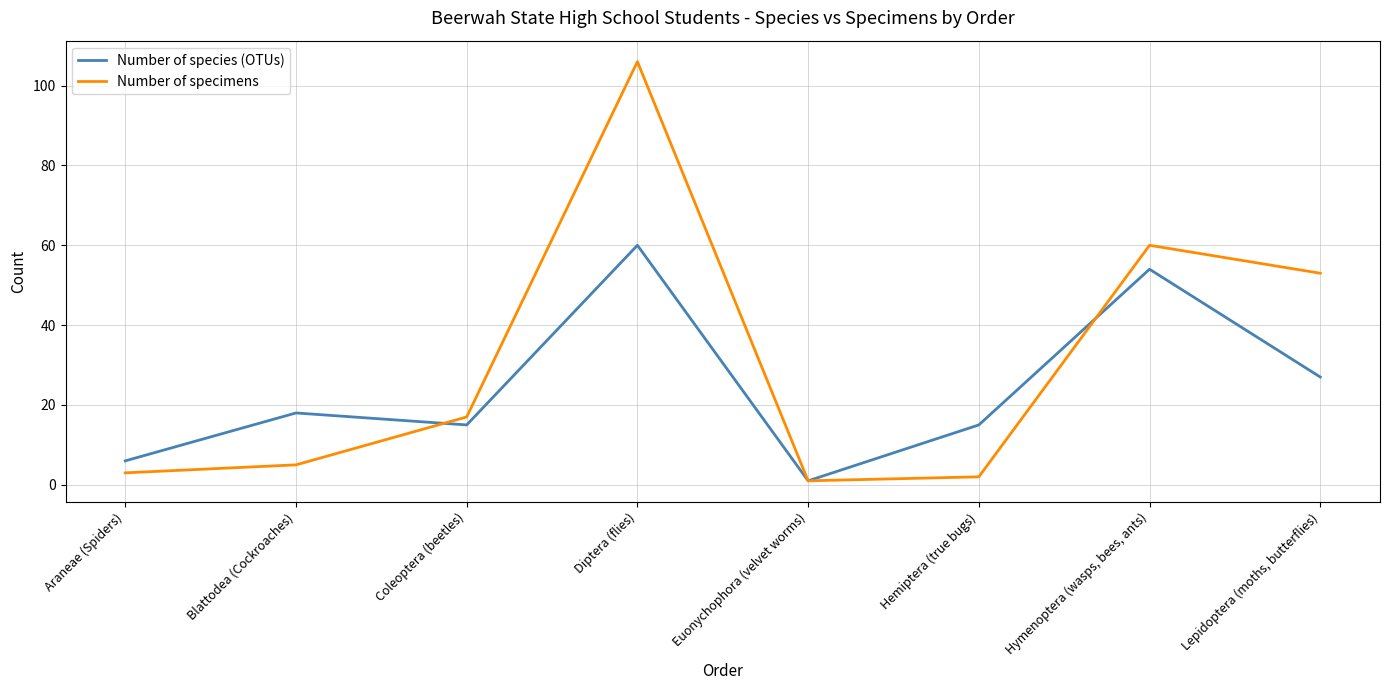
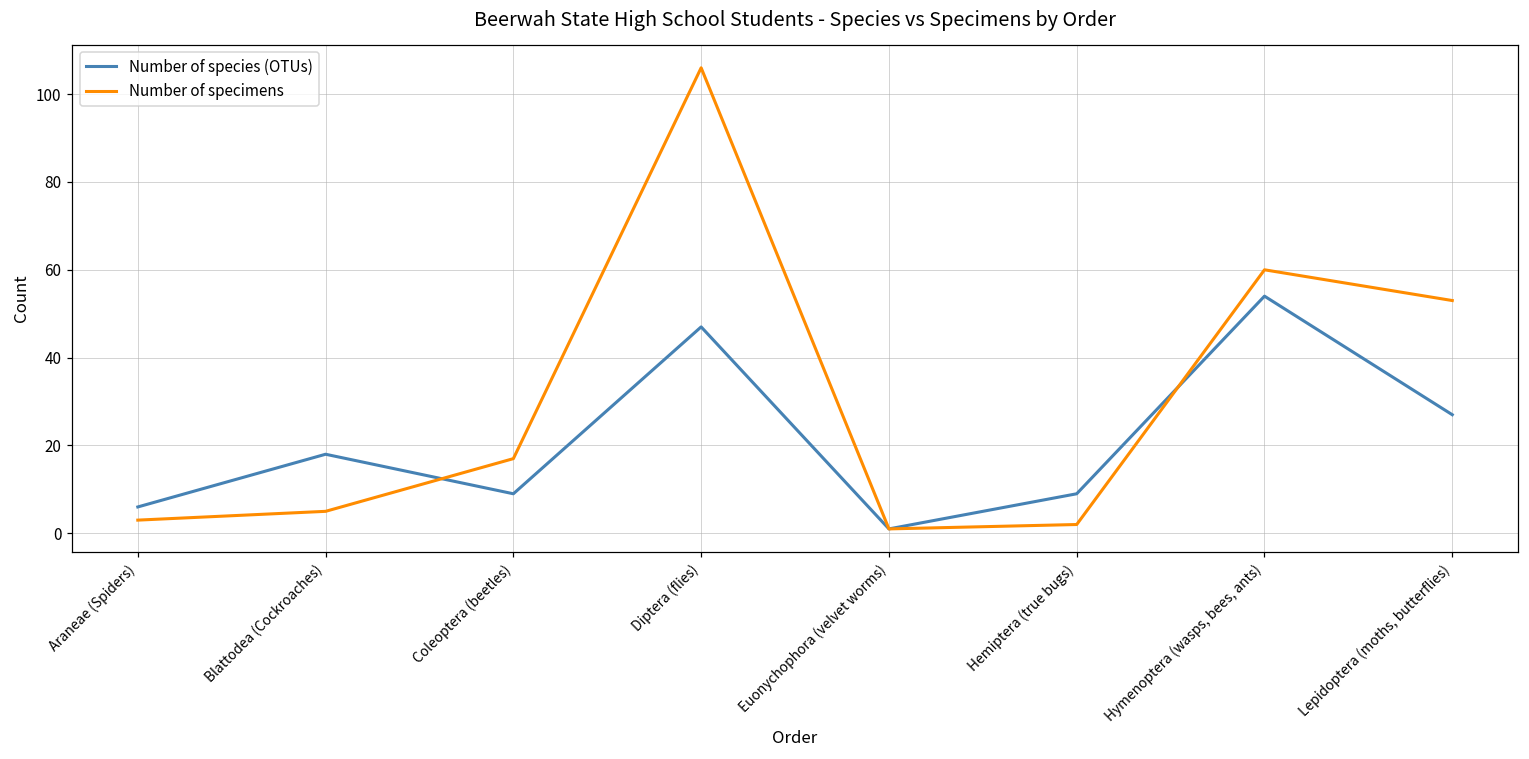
Number of species (OTUs), Coleoptera (beetles): 15 -> 9
Number of species (OTUs), Diptera (flies): 60 -> 47
Number of species (OTUs), Hemiptera (true bugs): 15 -> 9
